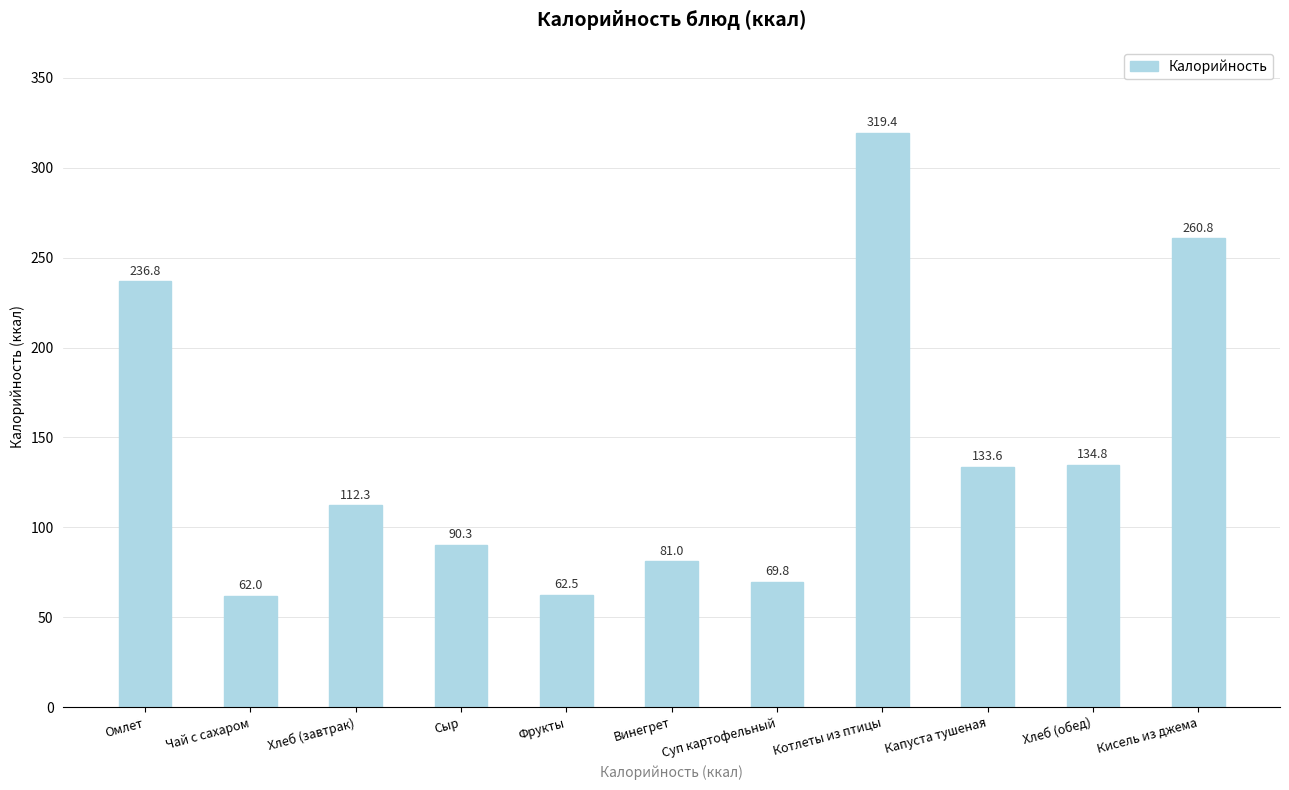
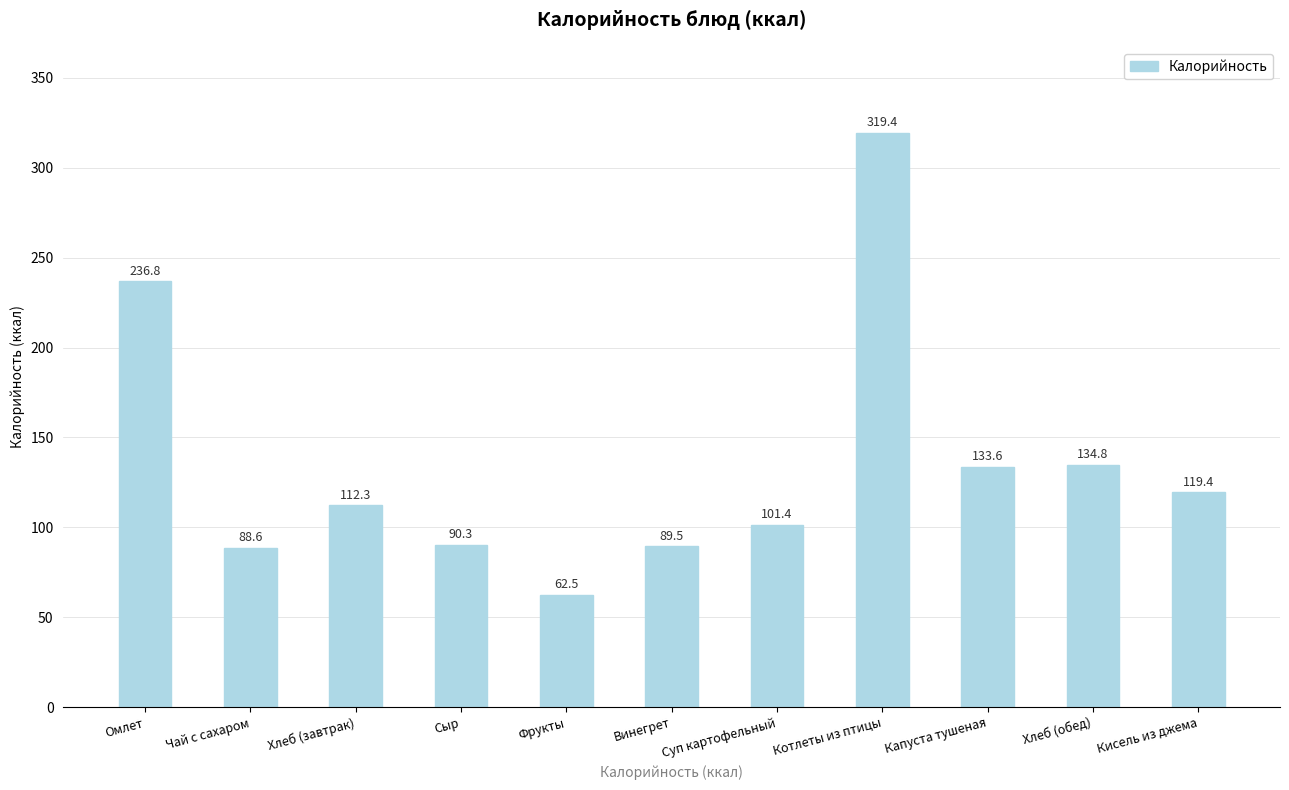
Чай с сахаром: 62.0 -> 88.6
Винегрет: 81.0 -> 89.5
Суп картофельный: 69.8 -> 101.4
Кисель из джема: 260.8 -> 119.4
